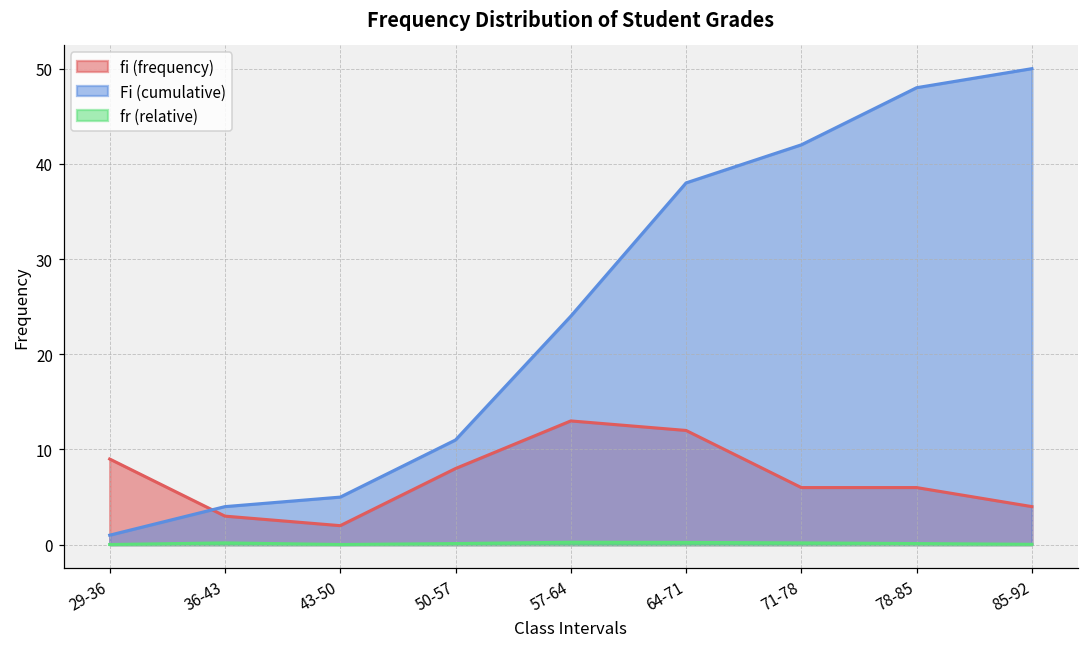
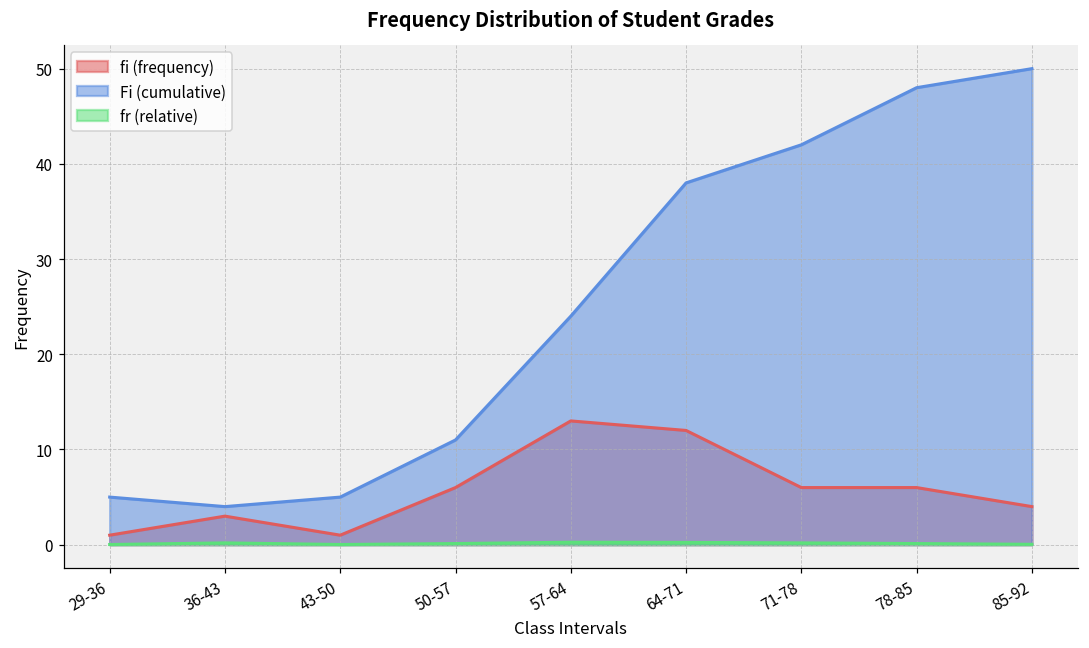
fi (frequency), 29-36: 9 -> 1
Fi (cumulative), 29-36: 1 -> 5
fi (frequency), 43-50: 2 -> 1
fi (frequency), 50-57: 8 -> 6
